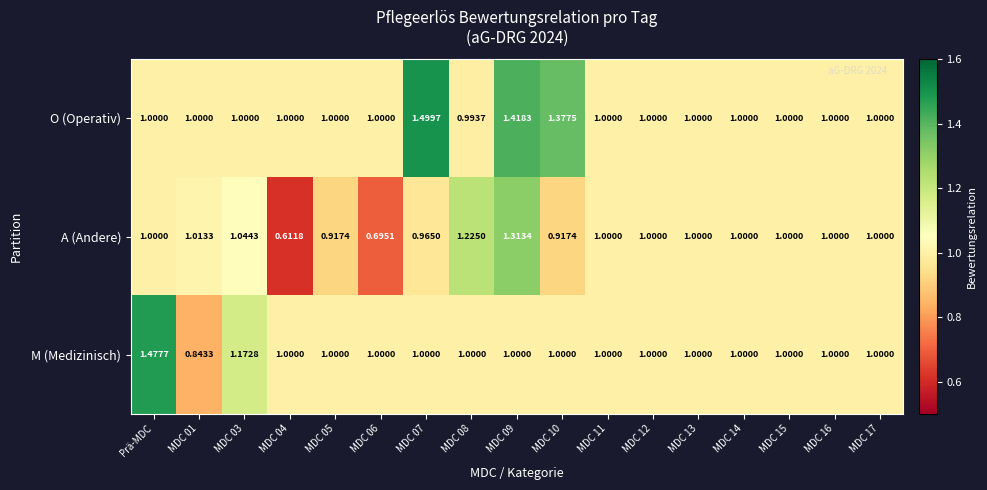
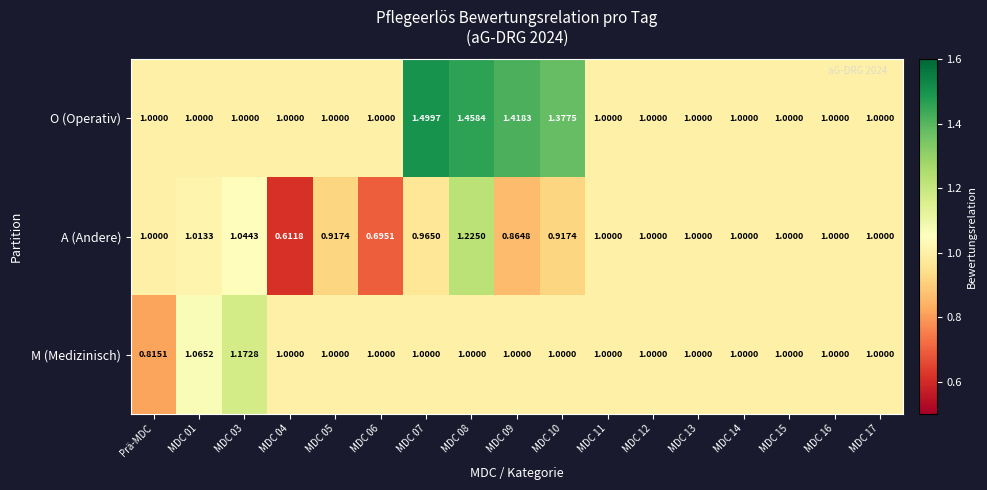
O (Operativ), MDC 08: 0.9937 -> 1.4584
A (Andere), MDC 09: 1.3134 -> 0.8648
M (Medizinisch), Prä-MDC: 1.4777 -> 0.8151
M (Medizinisch), MDC 01: 0.8433 -> 1.0652
